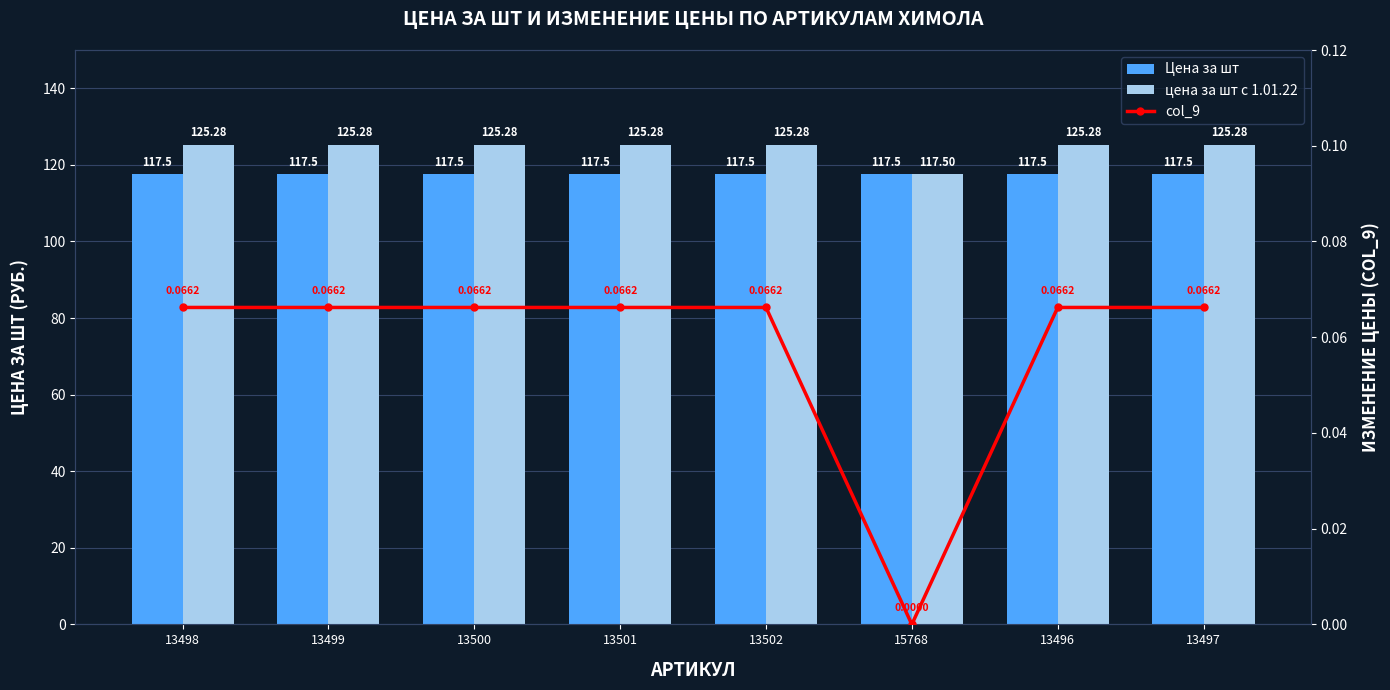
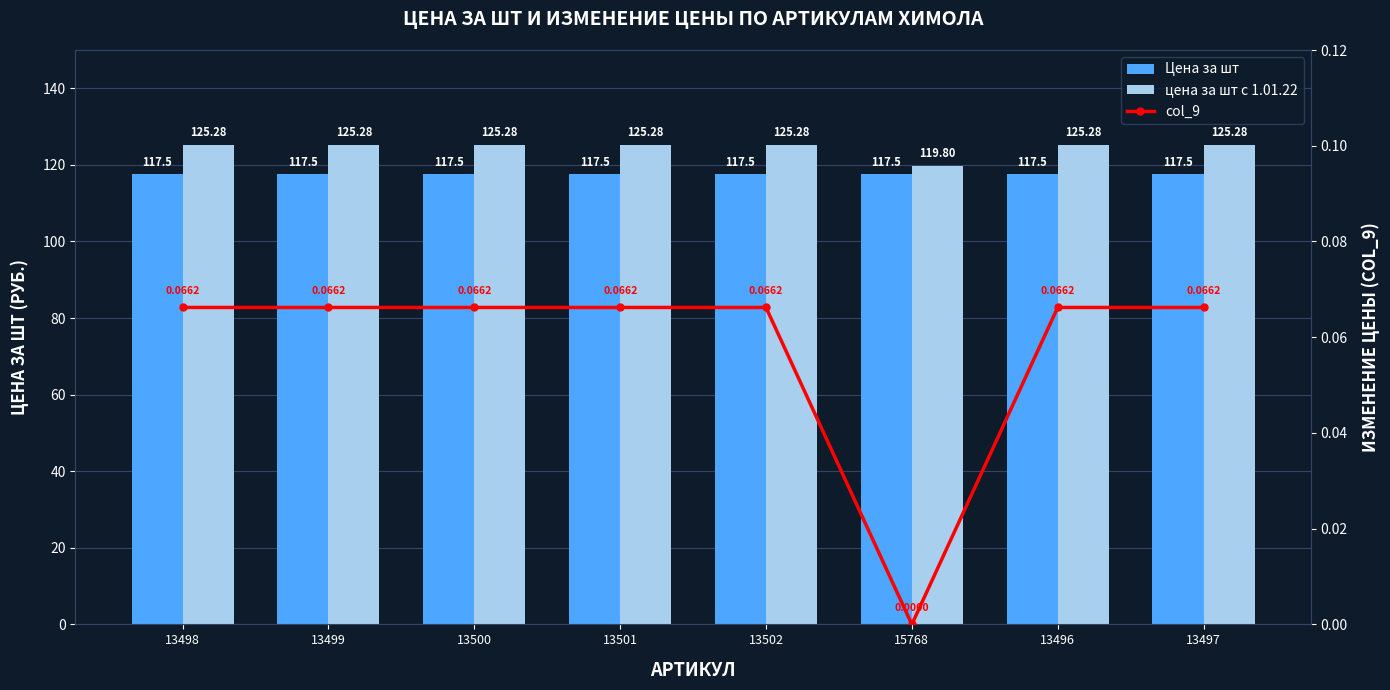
цена за шт с 1.01.22, 15768: 117.50 -> 119.80
